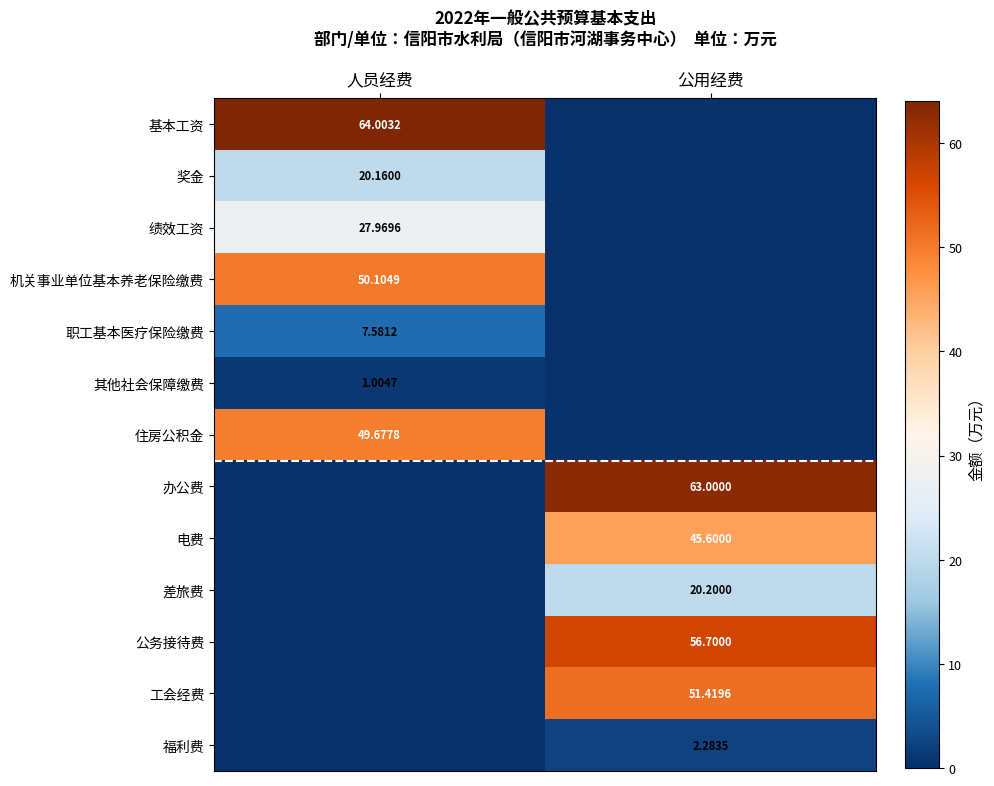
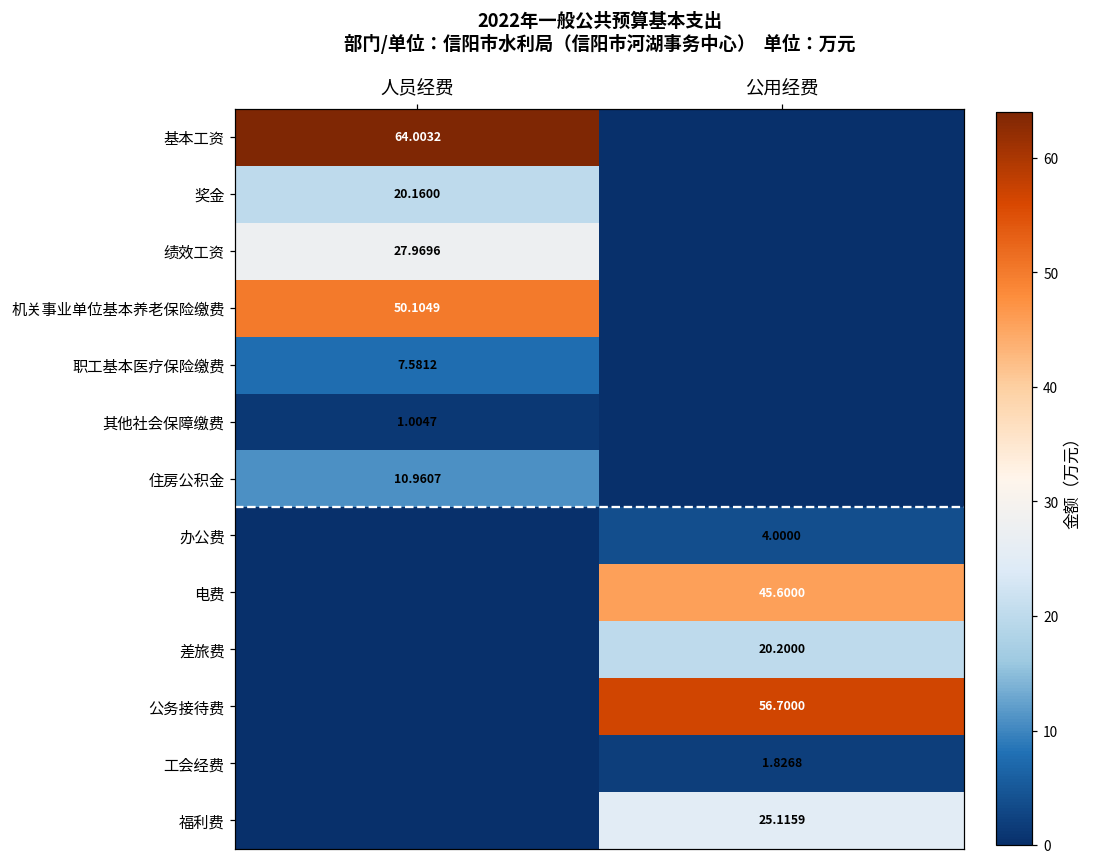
住房公积金, 人员经费: 49.6778 -> 10.9607
办公费, 公用经费: 63.0000 -> 4.0000
工会经费, 公用经费: 51.4196 -> 1.8268
福利费, 公用经费: 2.2835 -> 25.1159
